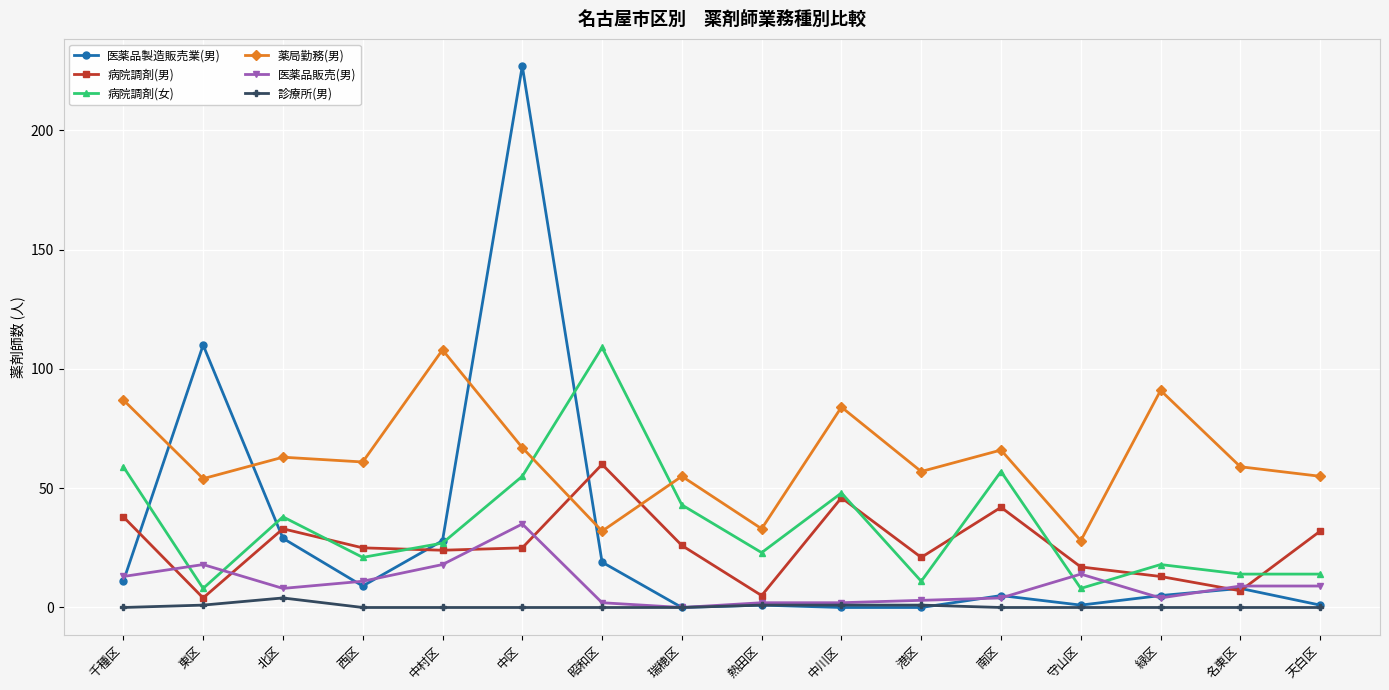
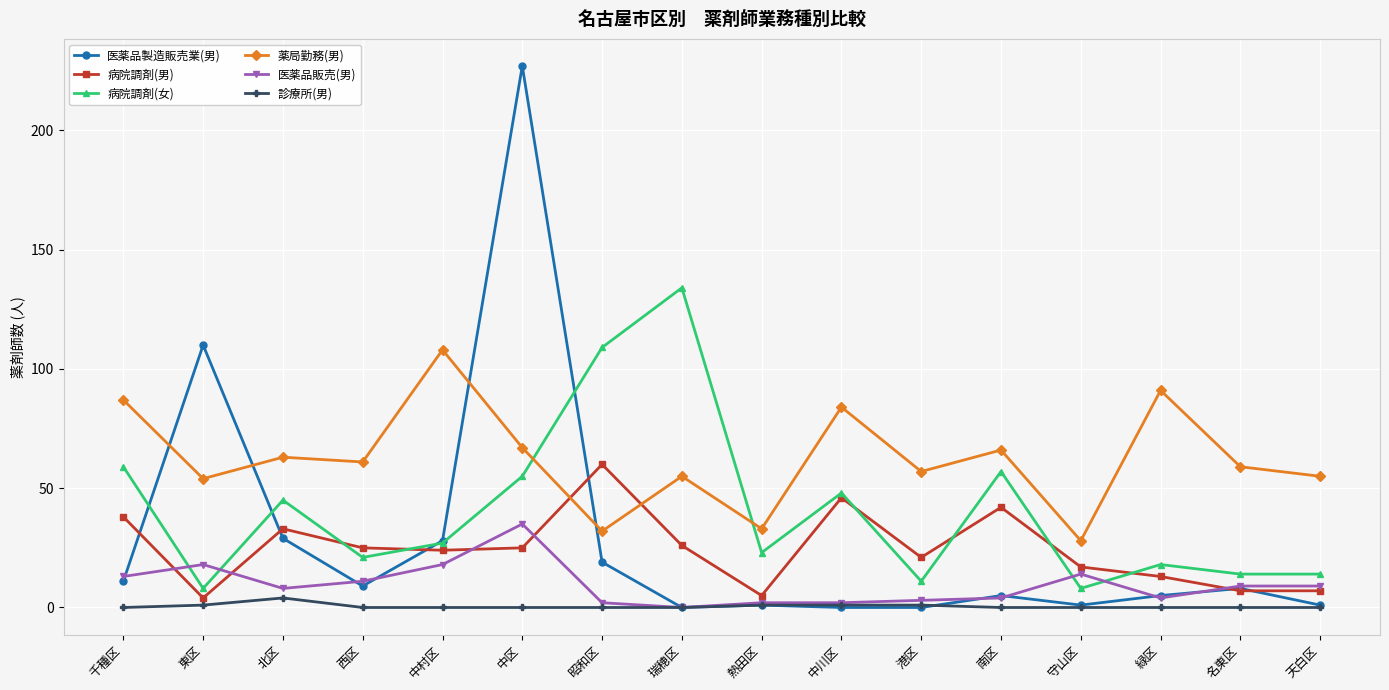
病院調剤(女), 北区: 38 -> 45
病院調剤(女), 瑞穂区: 43 -> 134
病院調剤(男), 天白区: 32 -> 7
